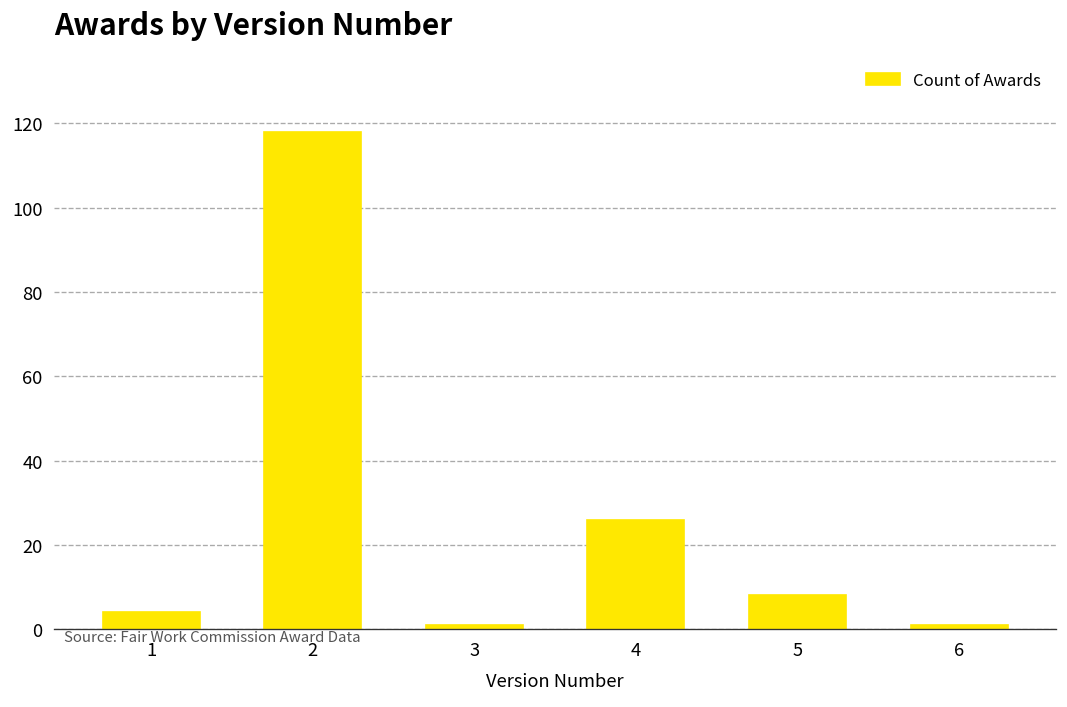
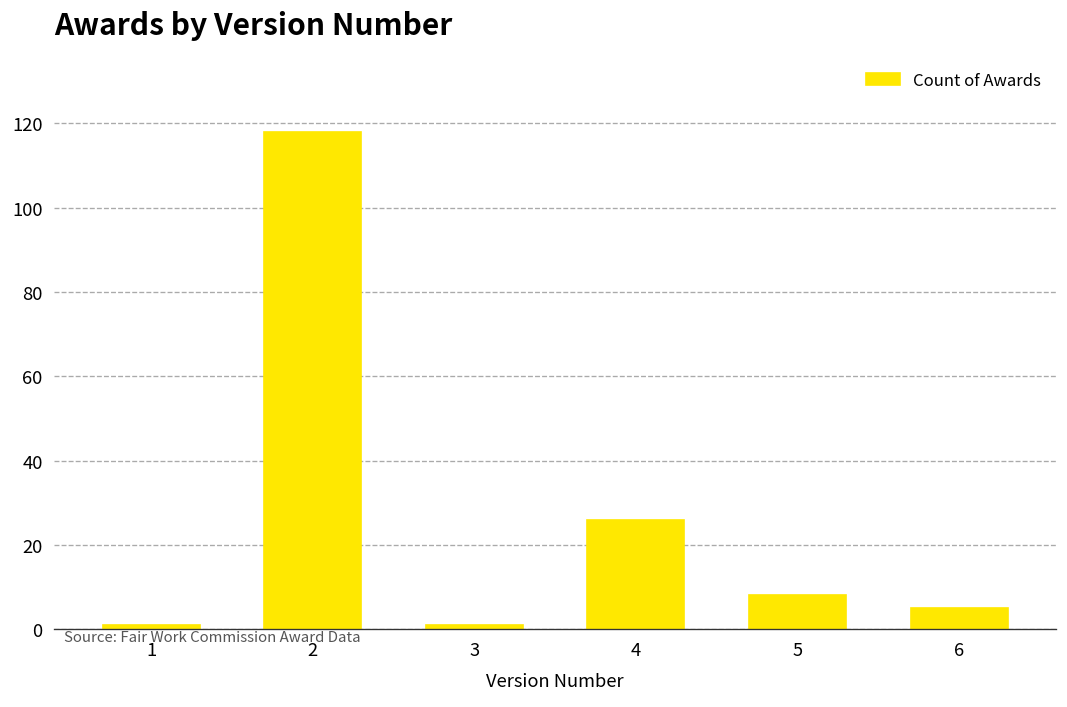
1: 4 -> 1
6: 1 -> 5
